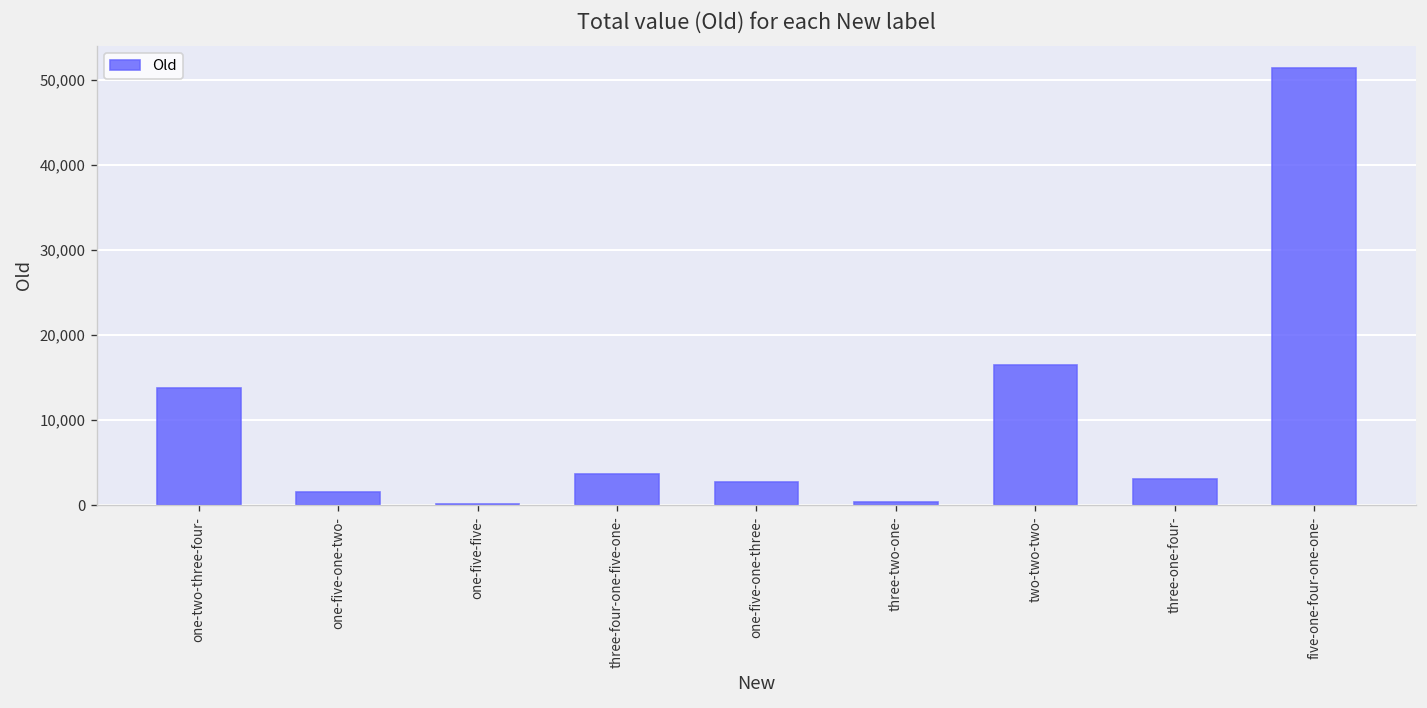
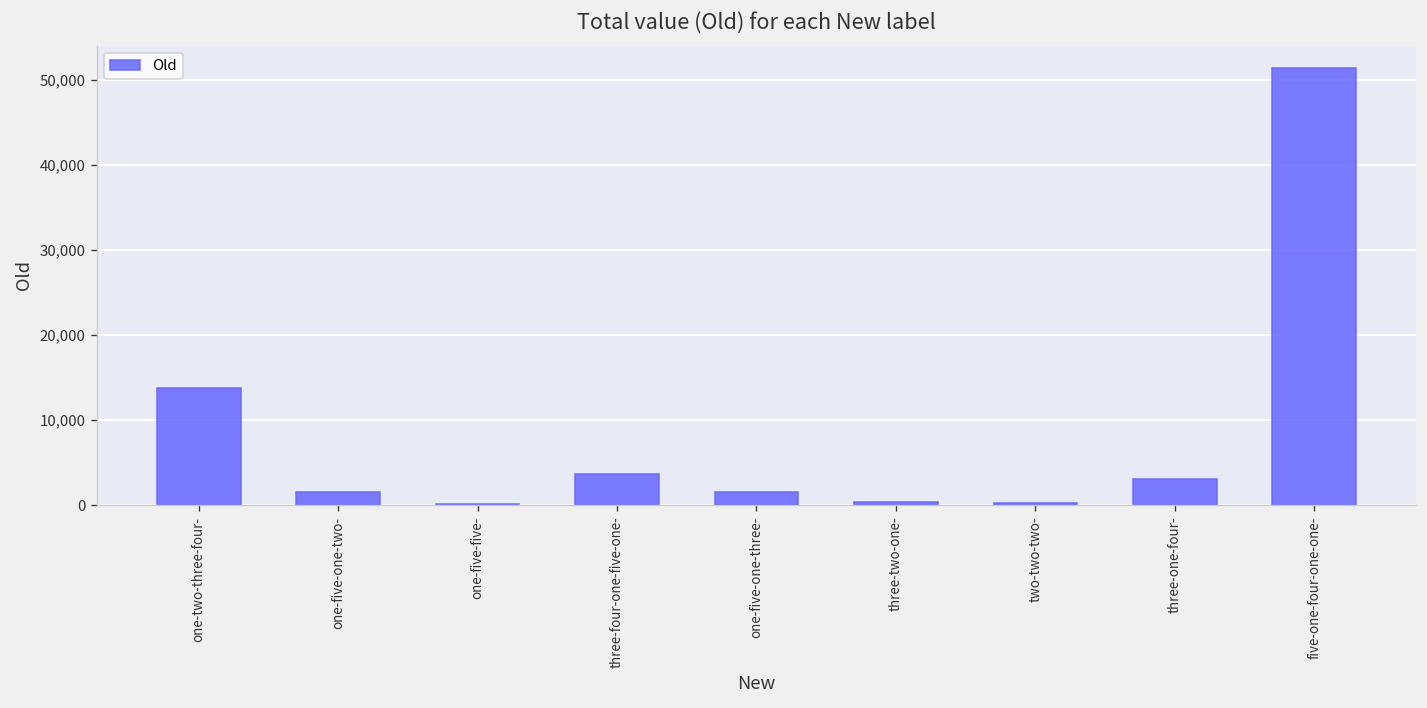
one-five-one-three-: 3,000 -> 2,000
two-two-two-: 16,000 -> 0
